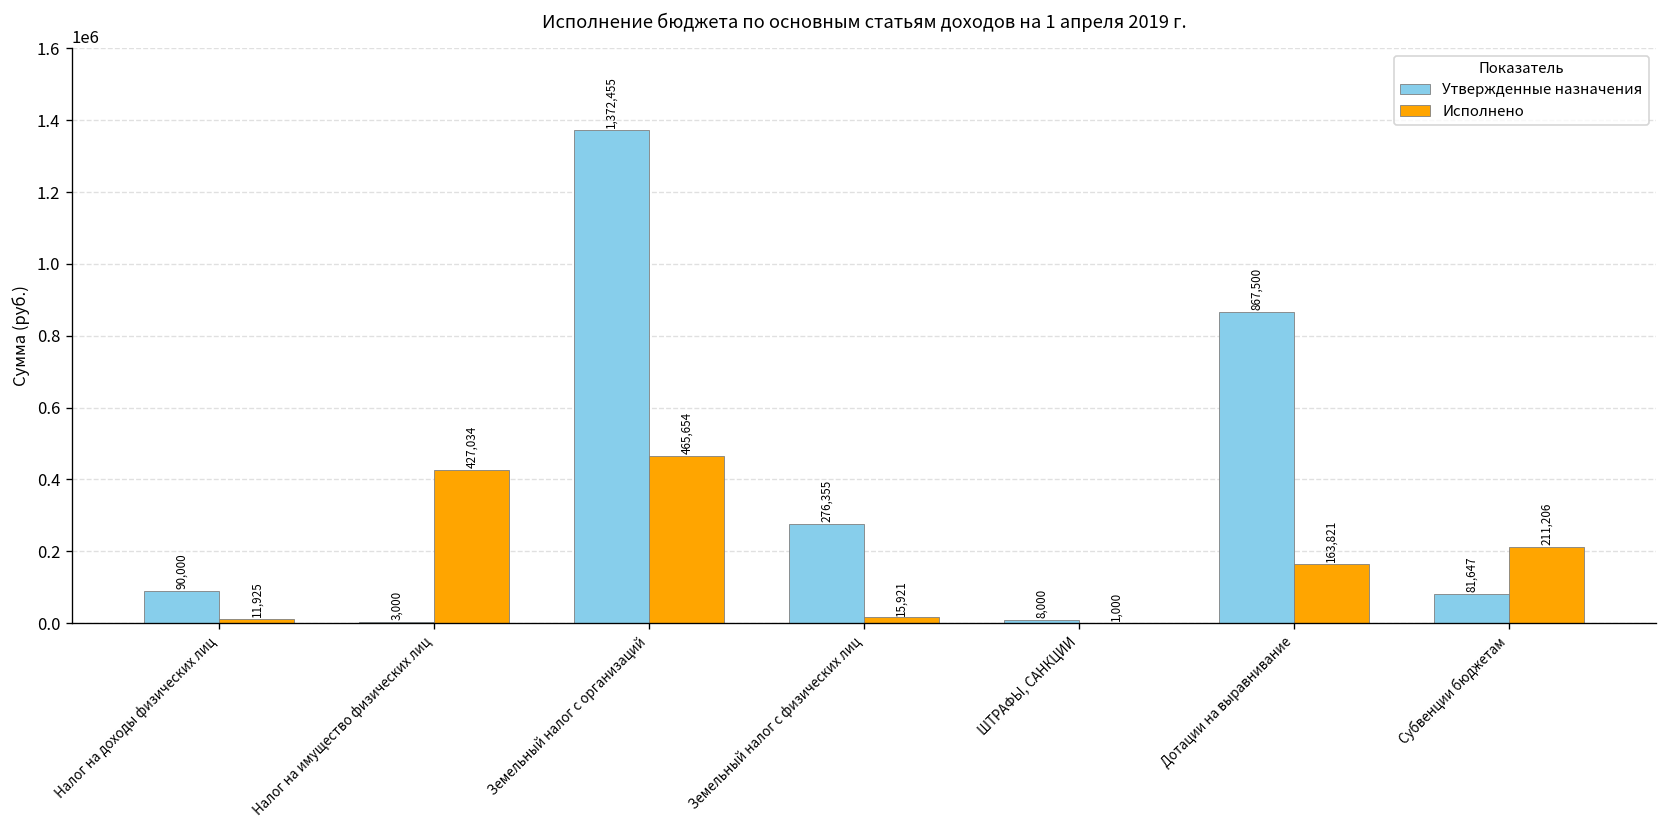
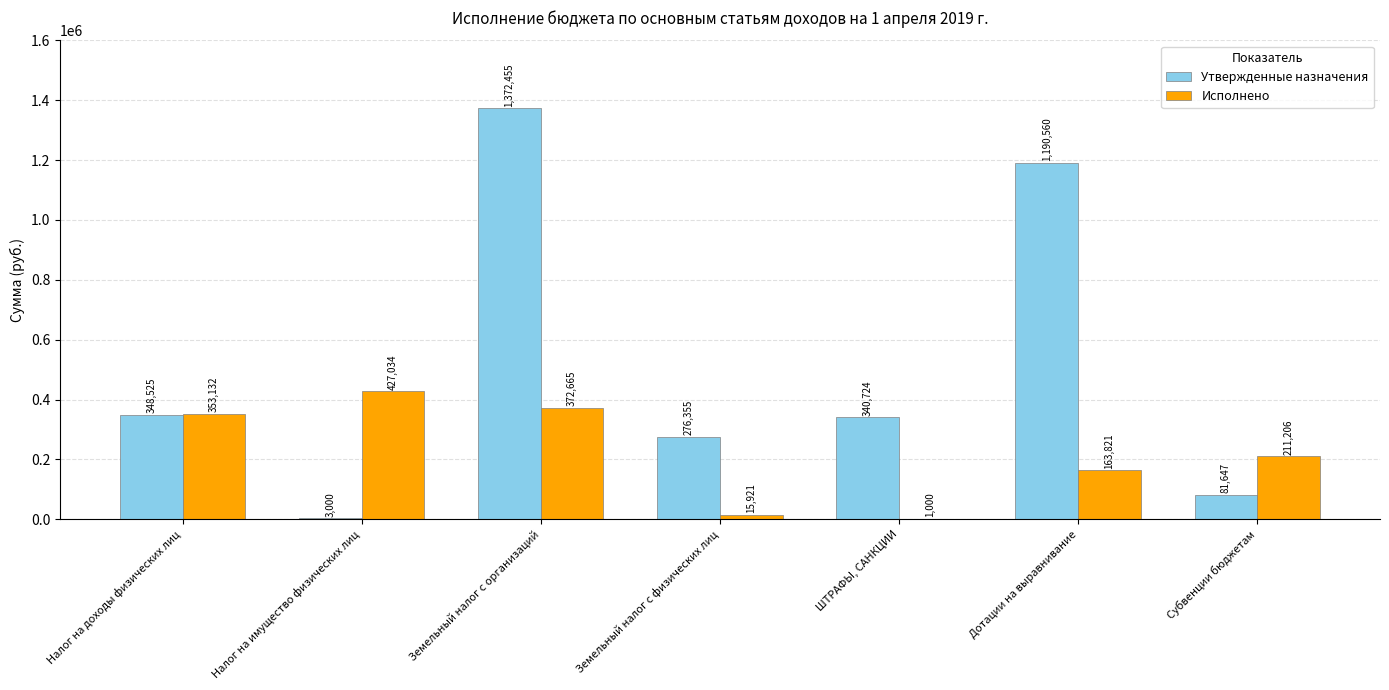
Утвержденные назначения, Налог на доходы физических лиц: 90,000 -> 348,525
Исполнено, Налог на доходы физических лиц: 11,925 -> 353,132
Исполнено, Земельный налог с организаций: 465,654 -> 372,665
Утвержденные назначения, ШТРАФЫ, САНКЦИИ: 8,000 -> 340,724
Утвержденные назначения, Дотации на выравнивание: 867,500 -> 1,190,560
